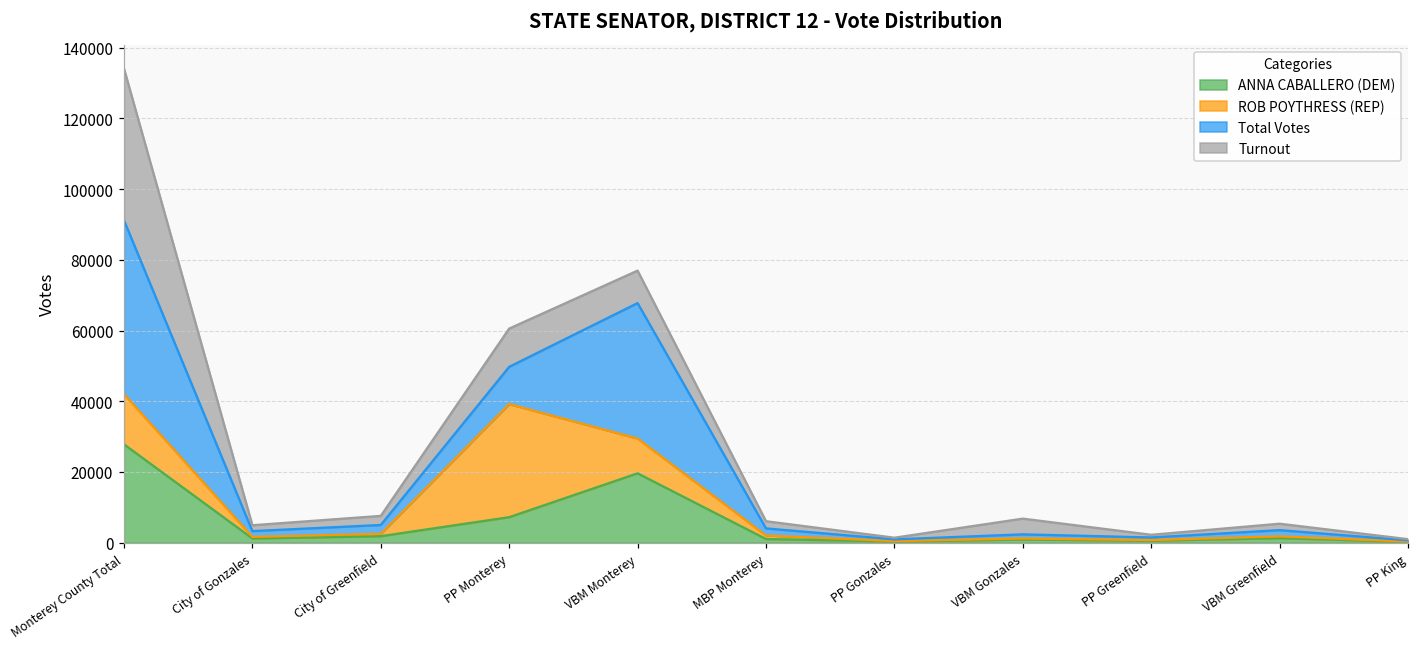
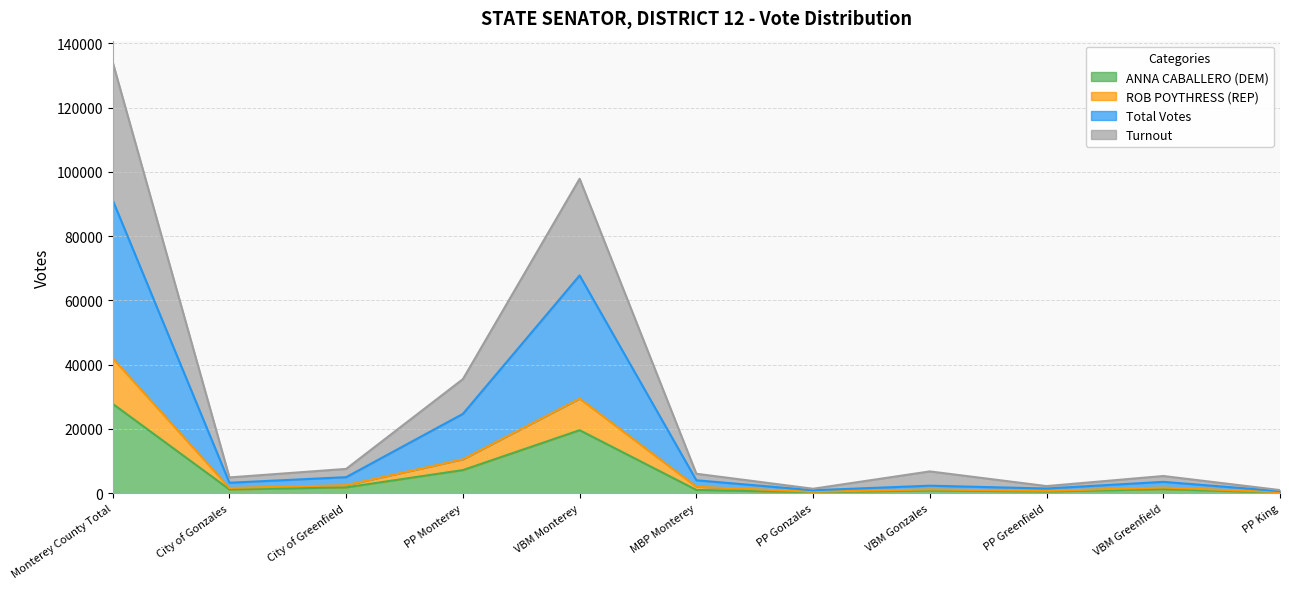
ROB POYTHRESS (REP), PP Monterey: 32000 -> 3000
Total Votes, PP Monterey: 11000 -> 14000
Turnout, VBM Monterey: 9000 -> 30000
